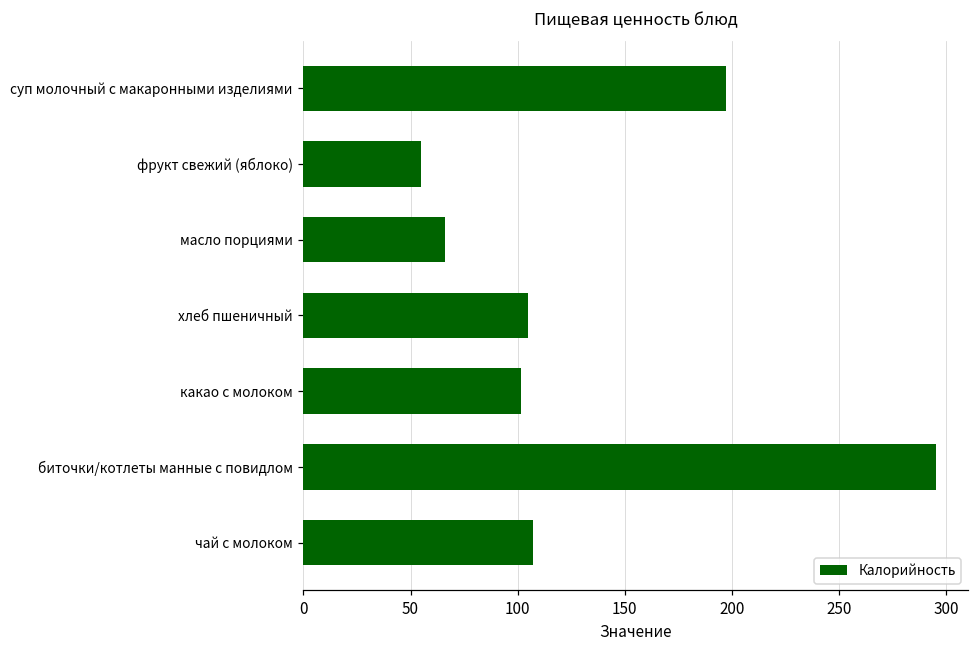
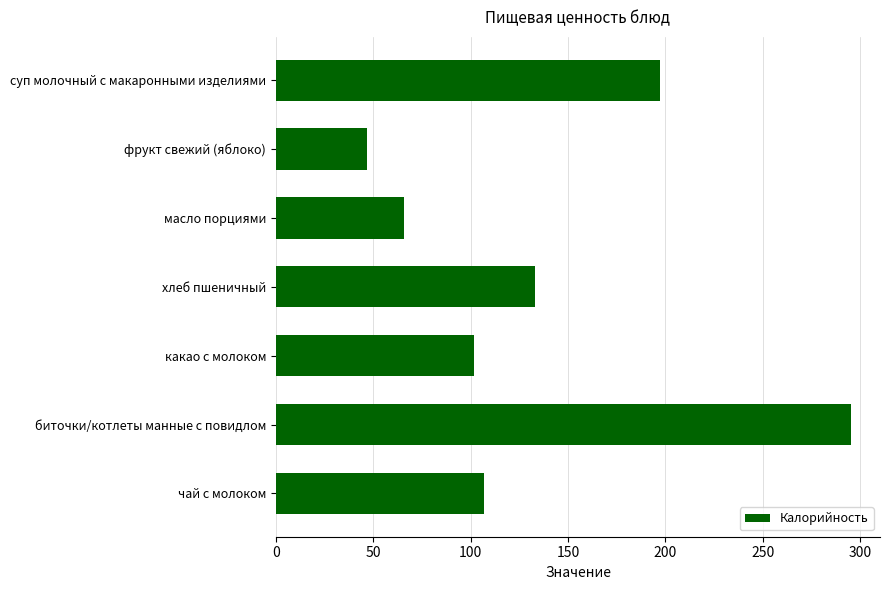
фрукт свежий (яблоко): 55 -> 47
хлеб пшеничный: 105 -> 133
